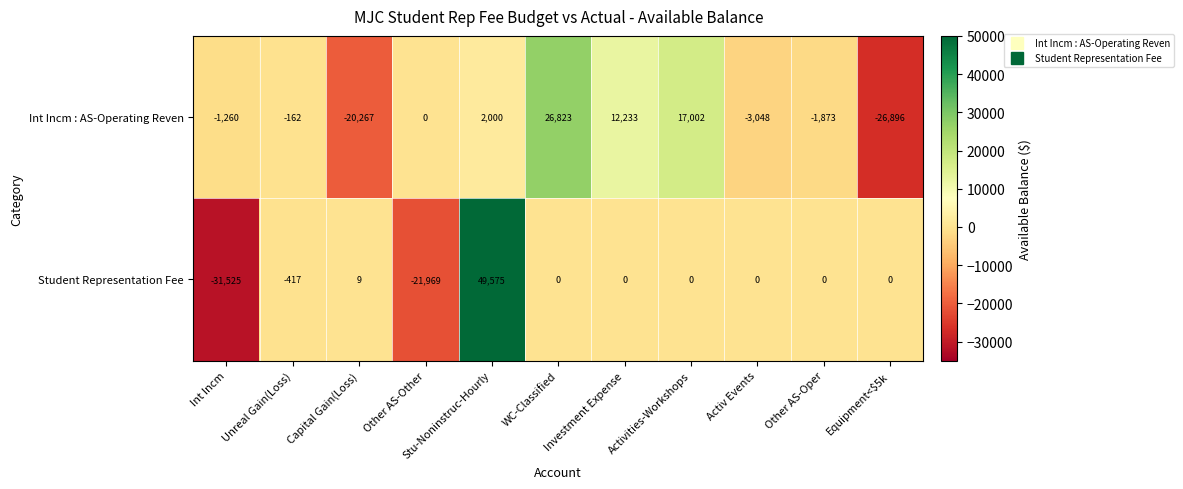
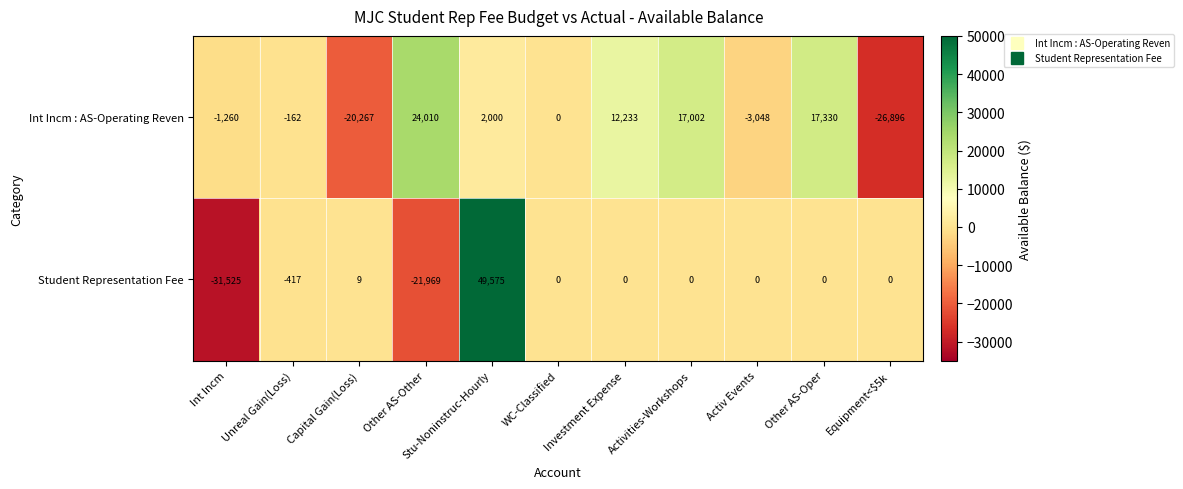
Int Incm : AS-Operating Reven, Other AS-Other: 0 -> 24,010
Int Incm : AS-Operating Reven, WC-Classified: 26,823 -> 0
Int Incm : AS-Operating Reven, Other AS-Oper: -1,873 -> 17,330
